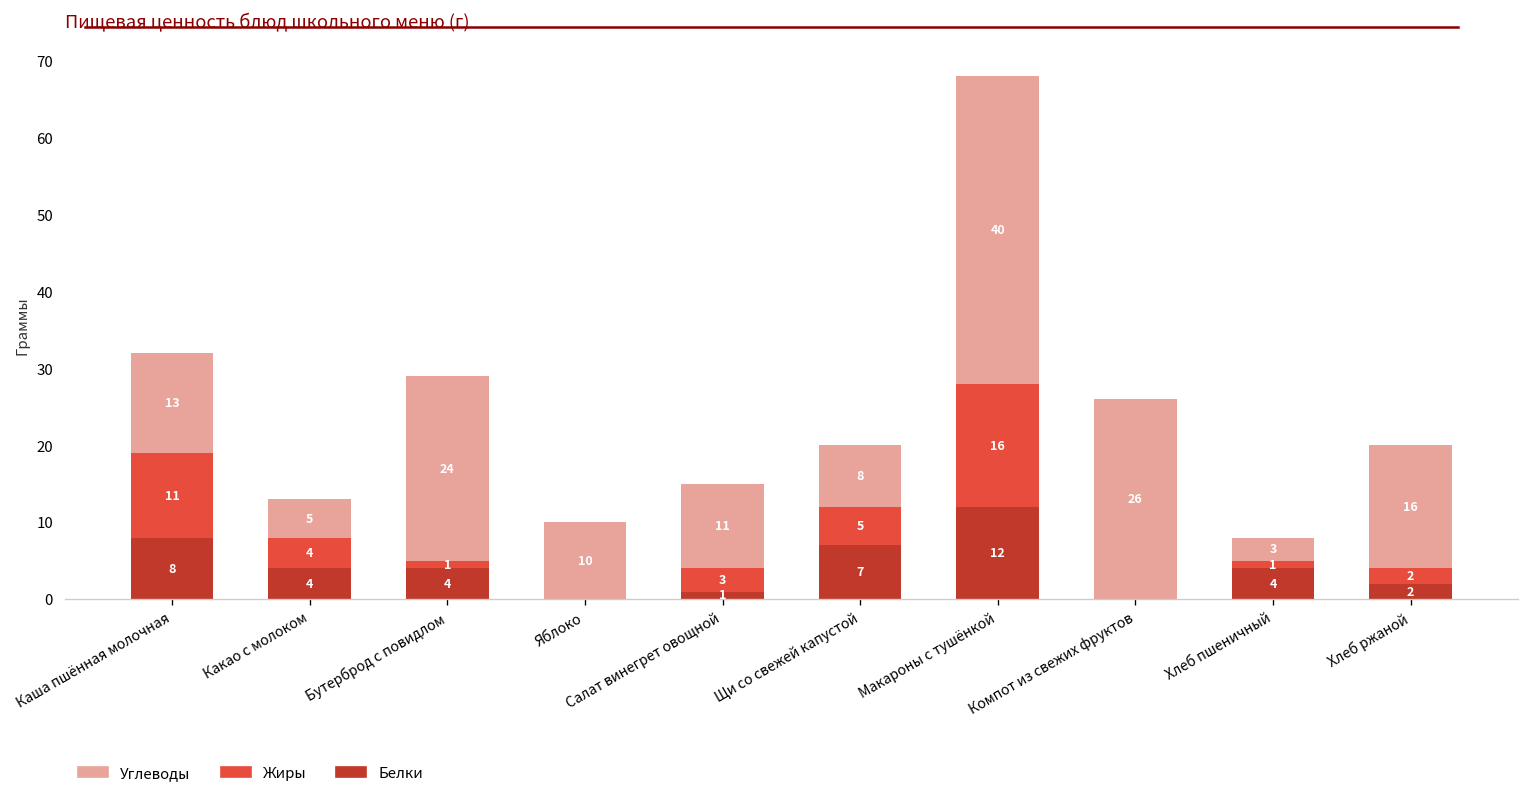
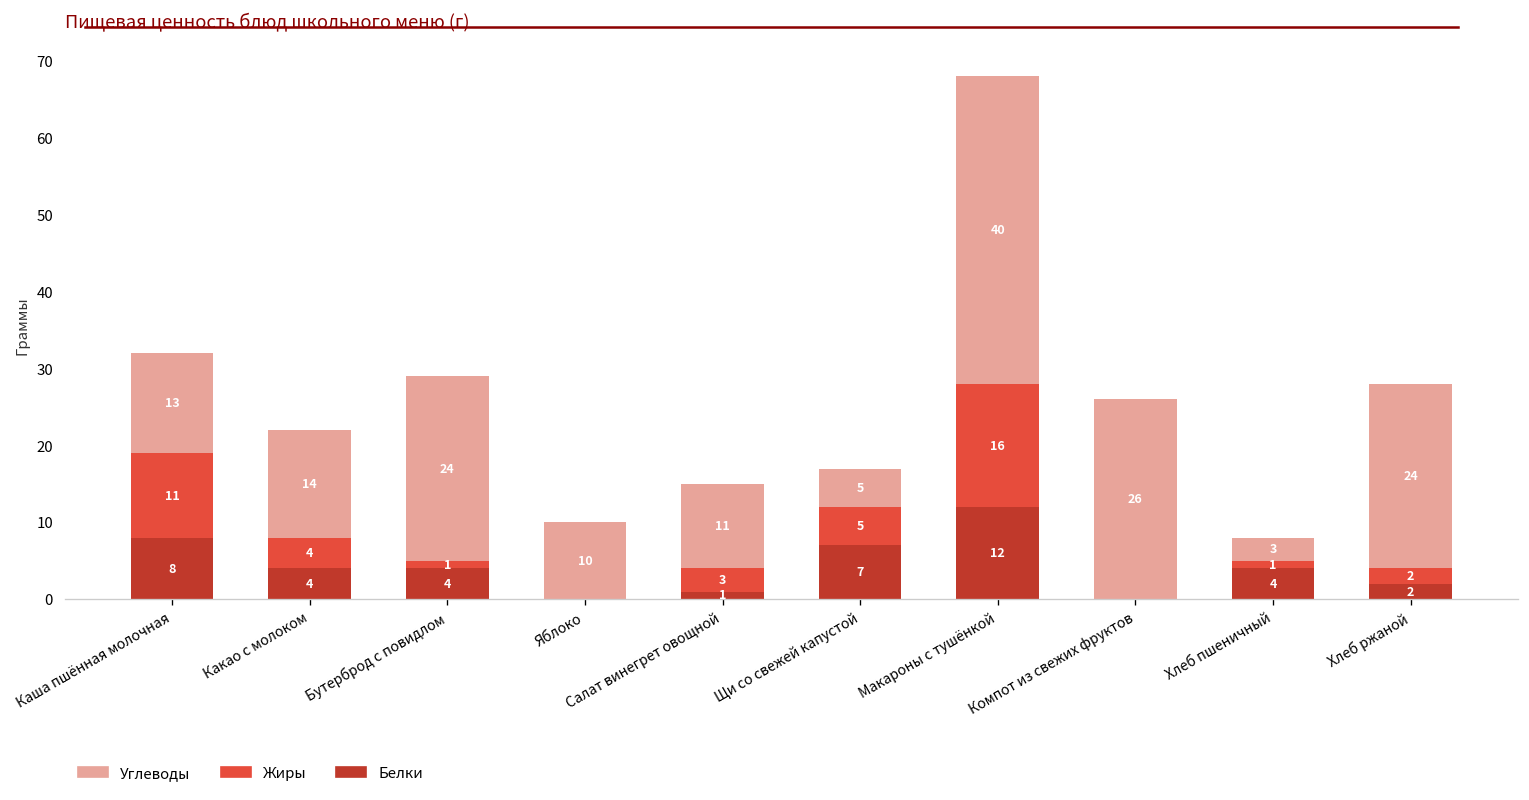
Углеводы, Какао с молоком: 5 -> 14
Углеводы, Щи со свежей капустой: 8 -> 5
Углеводы, Хлеб ржаной: 16 -> 24
